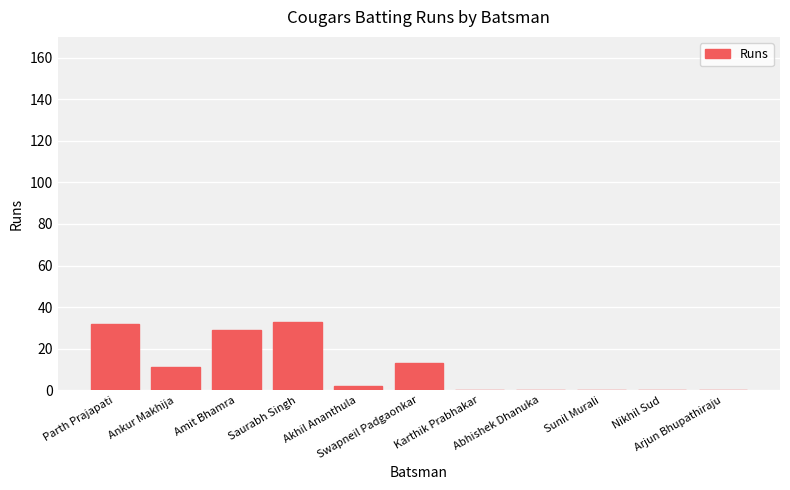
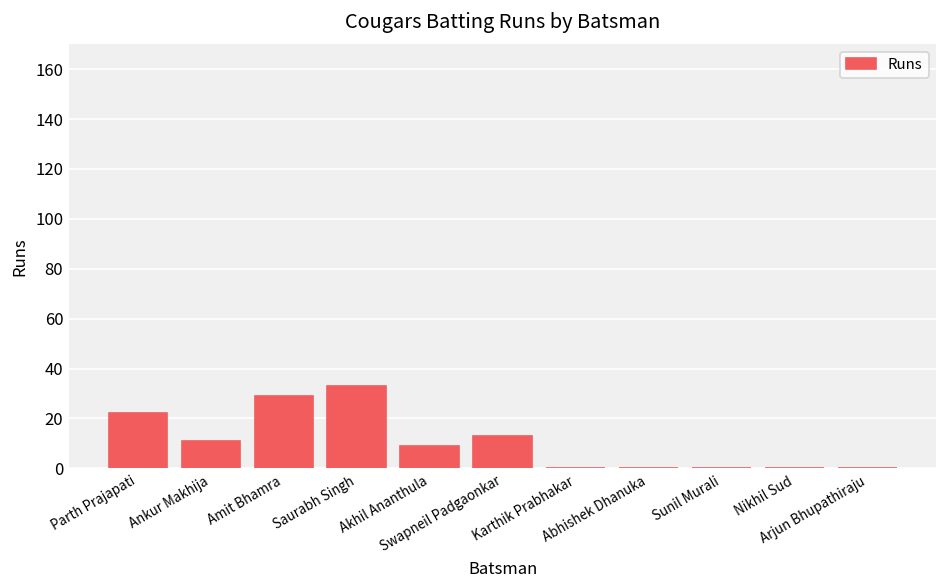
Parth Prajapati: 32 -> 22
Akhil Ananthula: 2 -> 9
